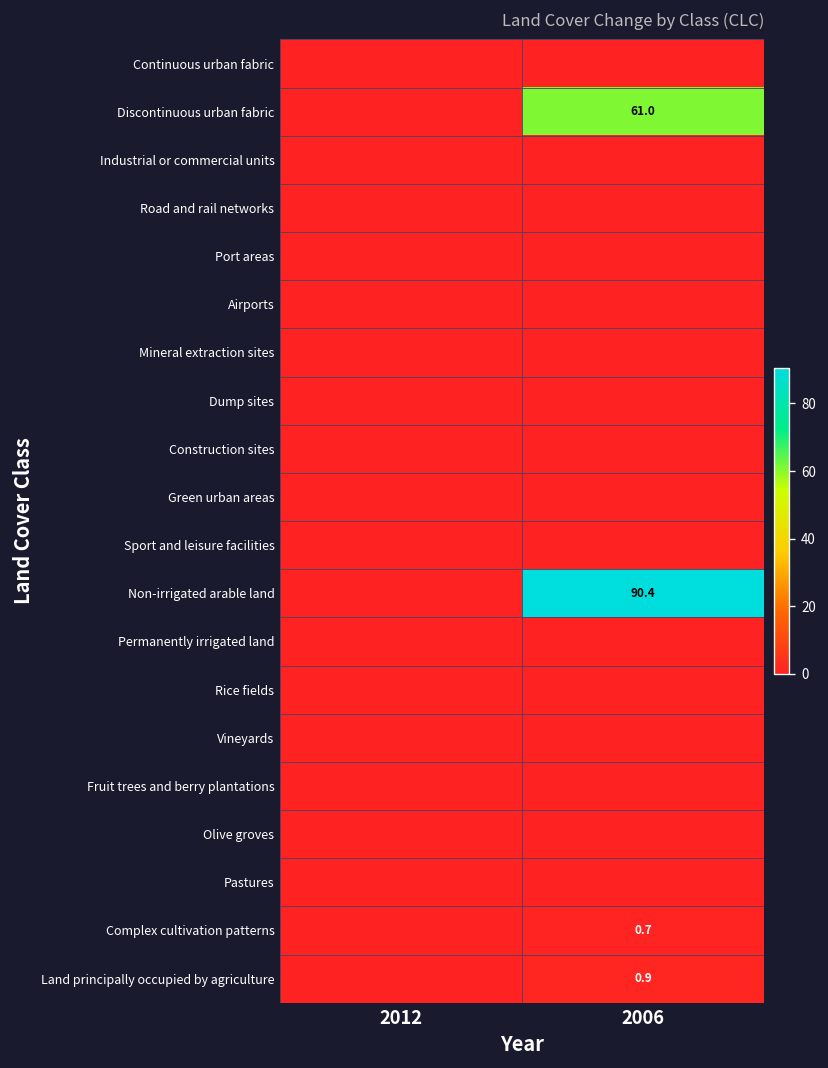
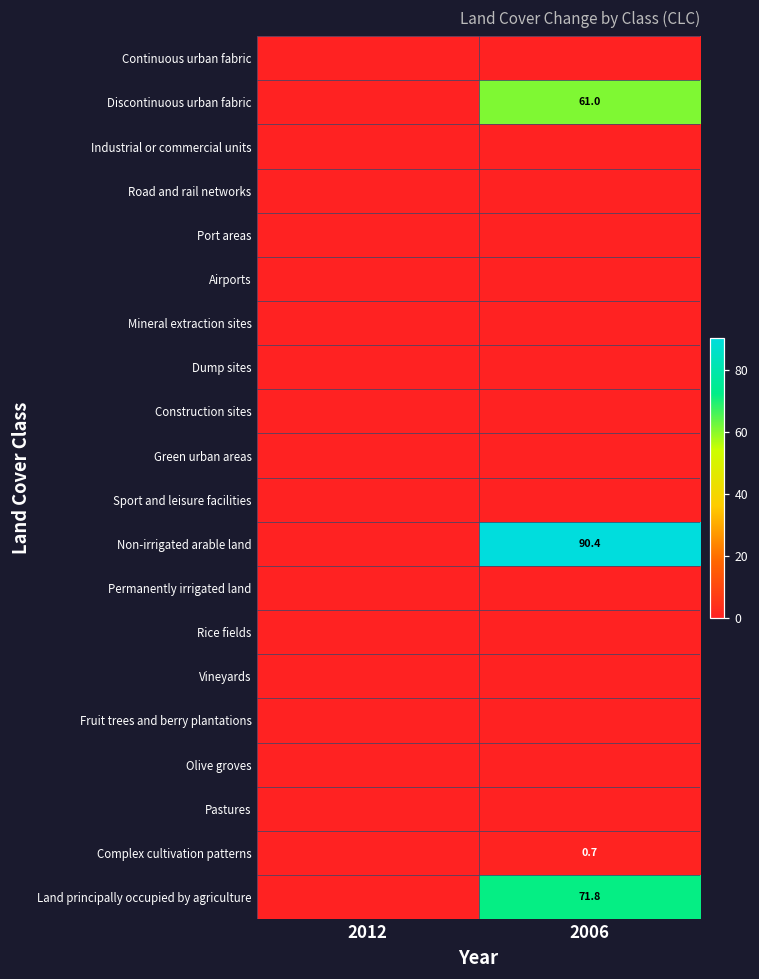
Land principally occupied by agriculture, 2006: 0.9 -> 71.8
